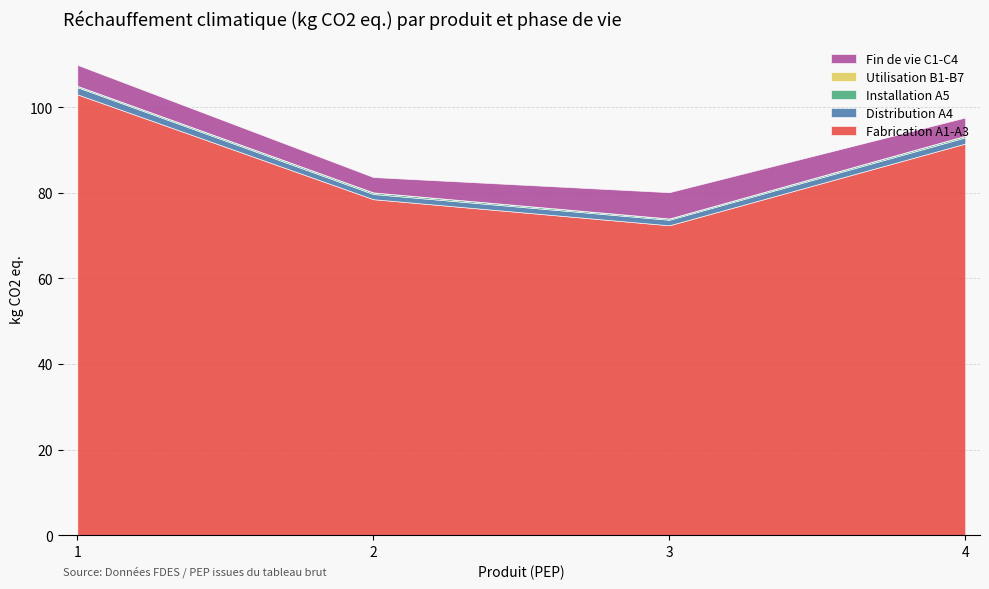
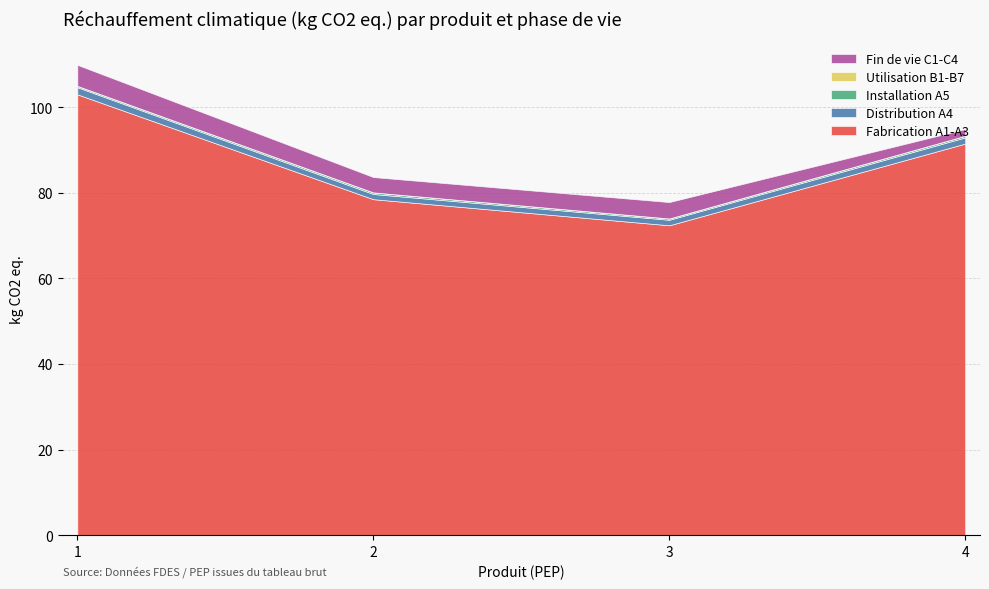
Fin de vie C1-C4, 3: 6 -> 4
Fin de vie C1-C4, 4: 4 -> 2
